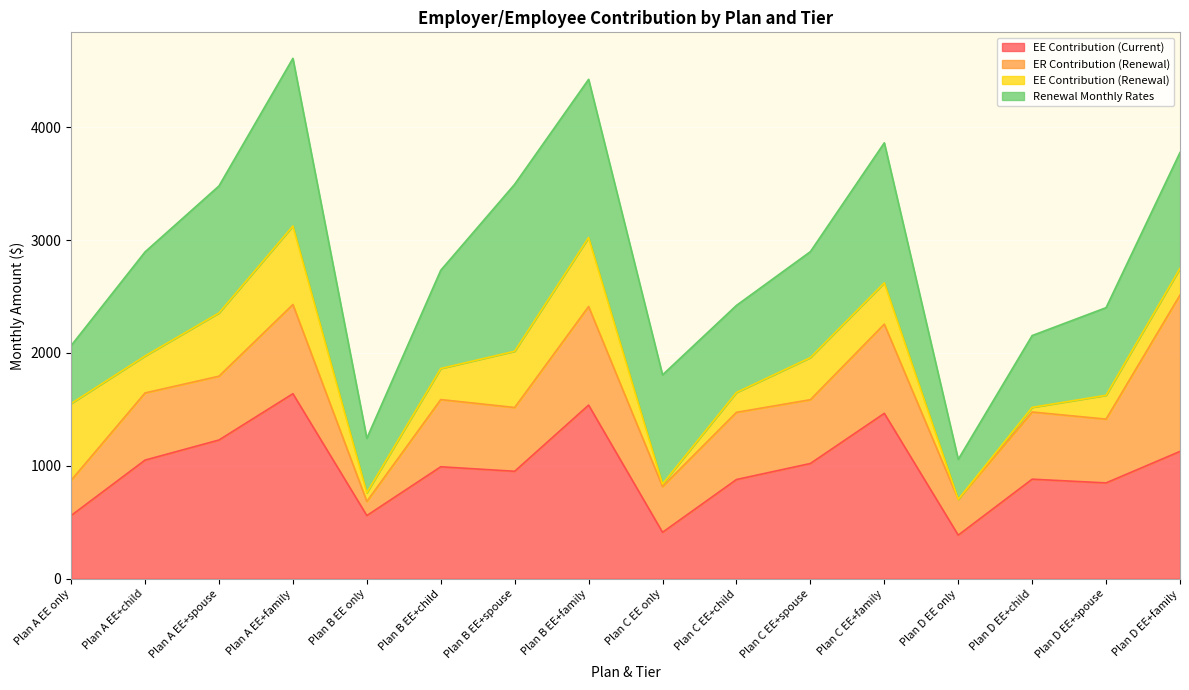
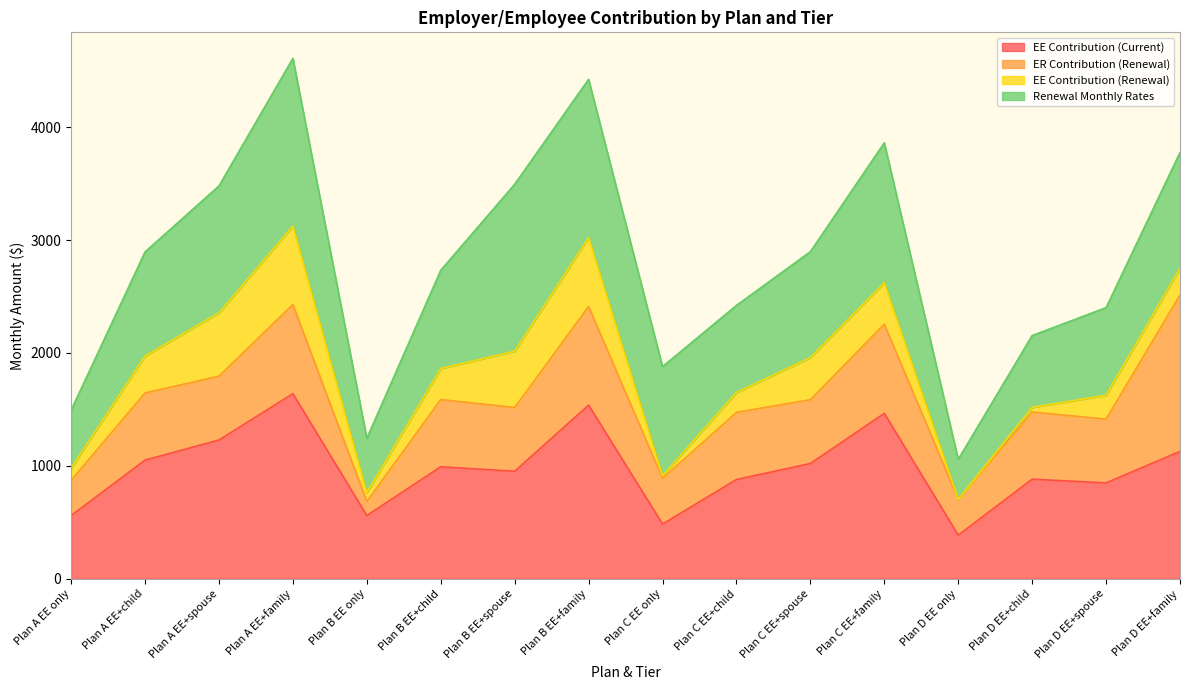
EE Contribution (Renewal), Plan A EE only: 680 -> 110
EE Contribution (Current), Plan C EE only: 410 -> 480
